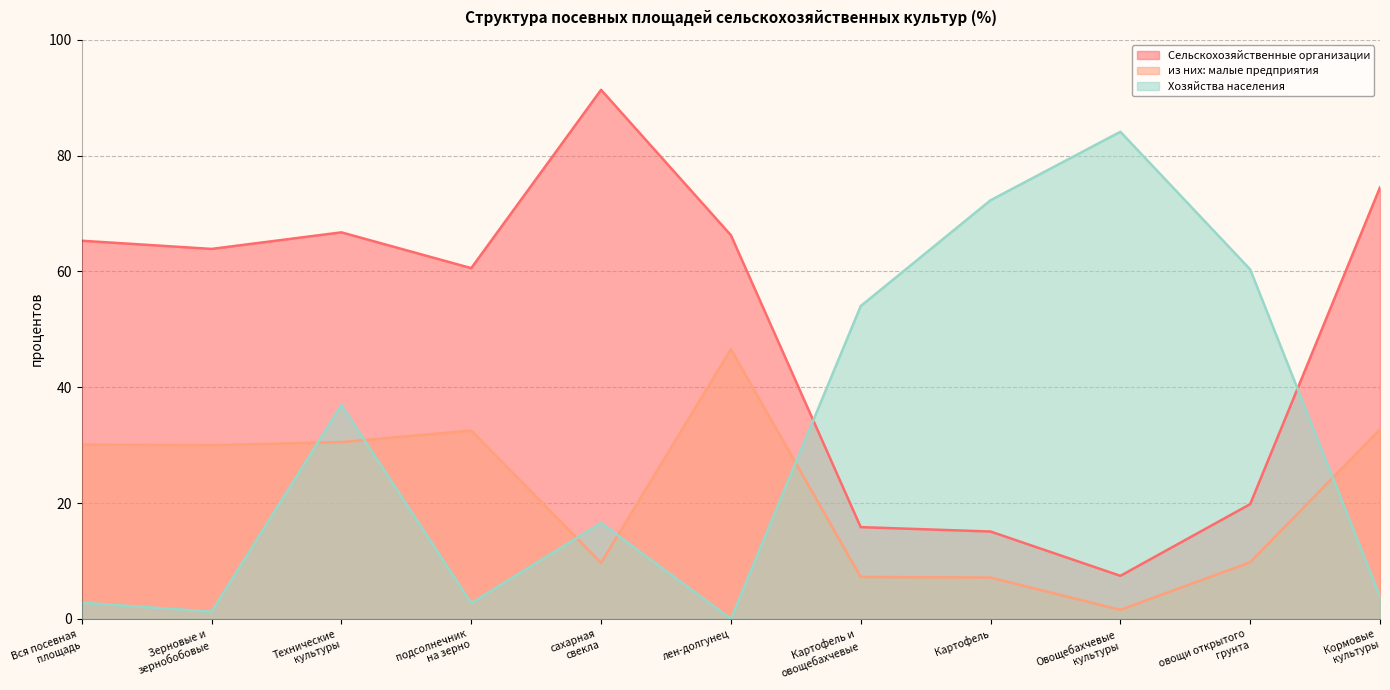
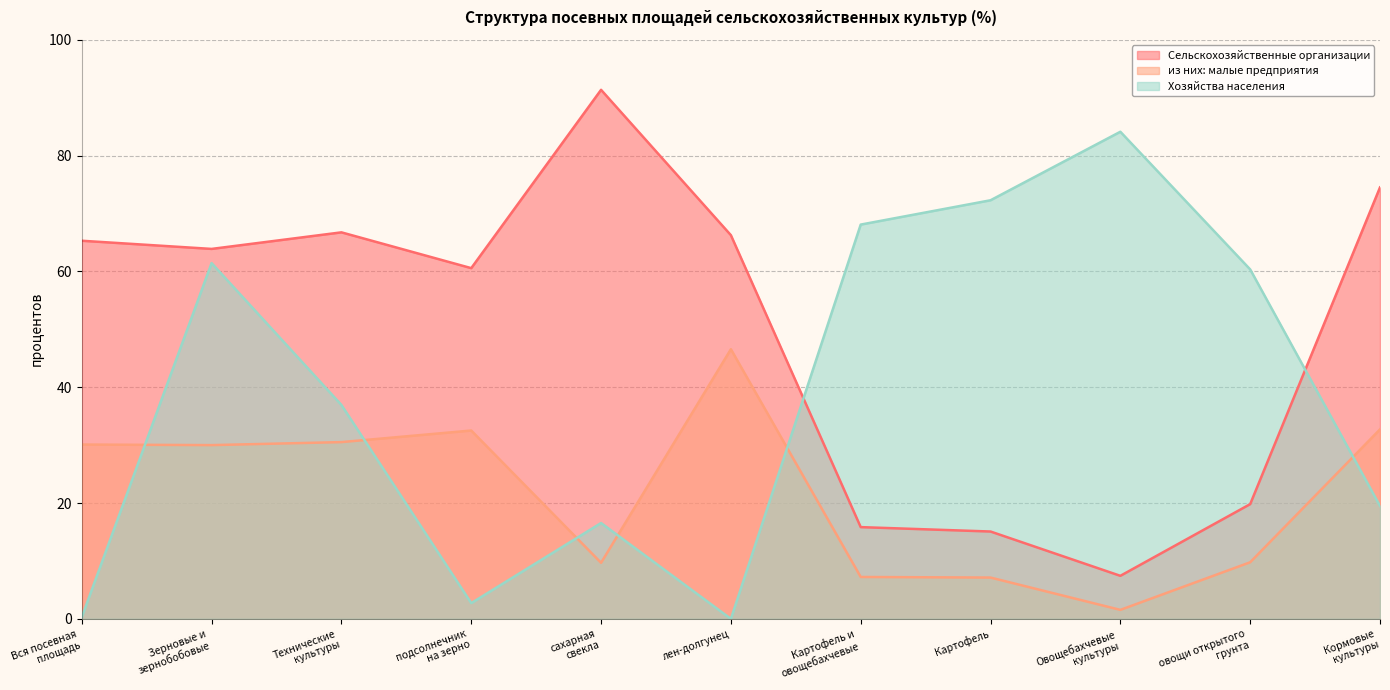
Хозяйства населения, Вся посевная площадь: 3 -> 0
Хозяйства населения, Зерновые и зернобобовые: 1 -> 61
Хозяйства населения, Картофель и овощебахчевые: 54 -> 68
Хозяйства населения, Кормовые культуры: 4 -> 19
